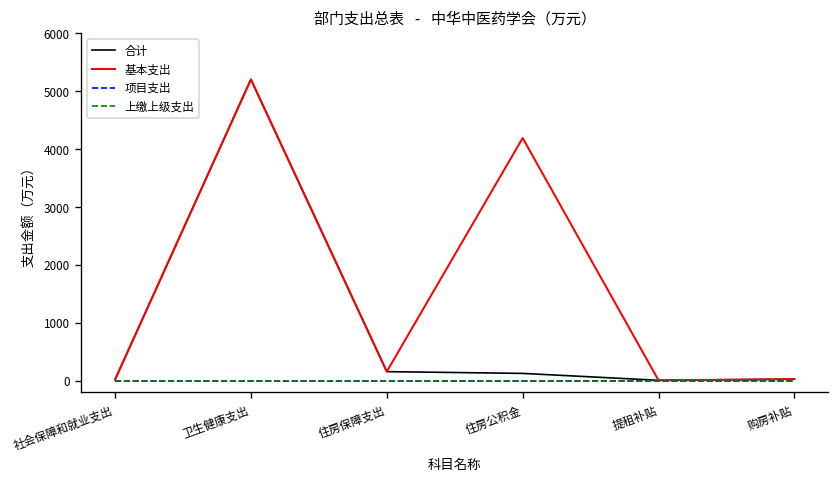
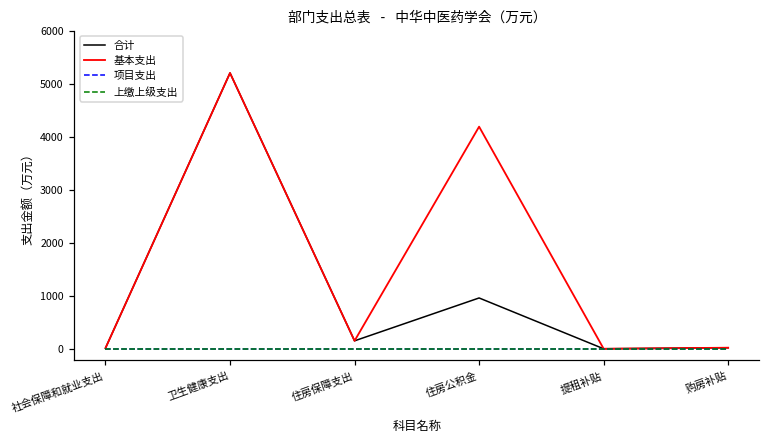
合计, 住房公积金: 100 -> 1000
